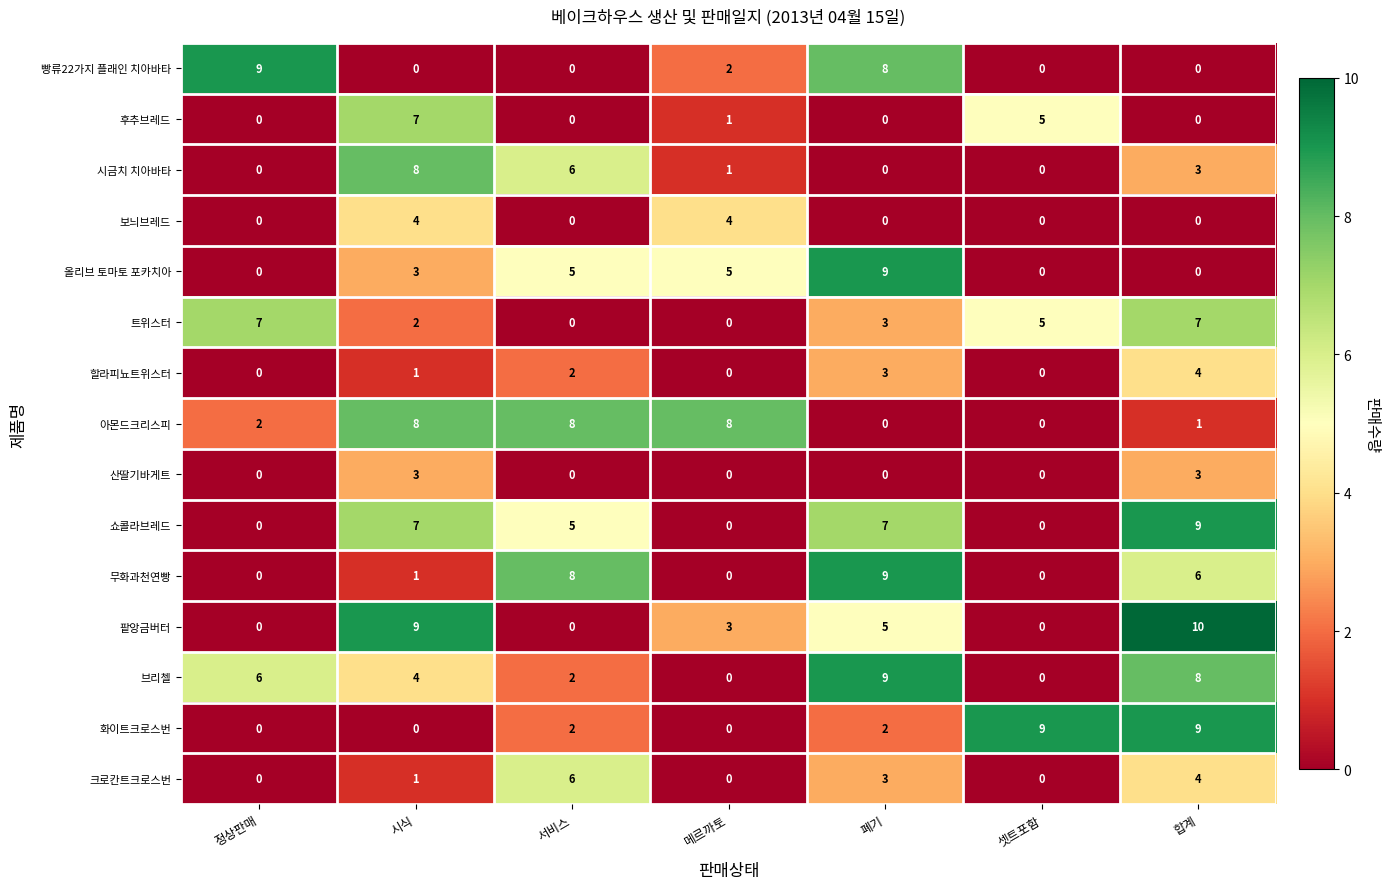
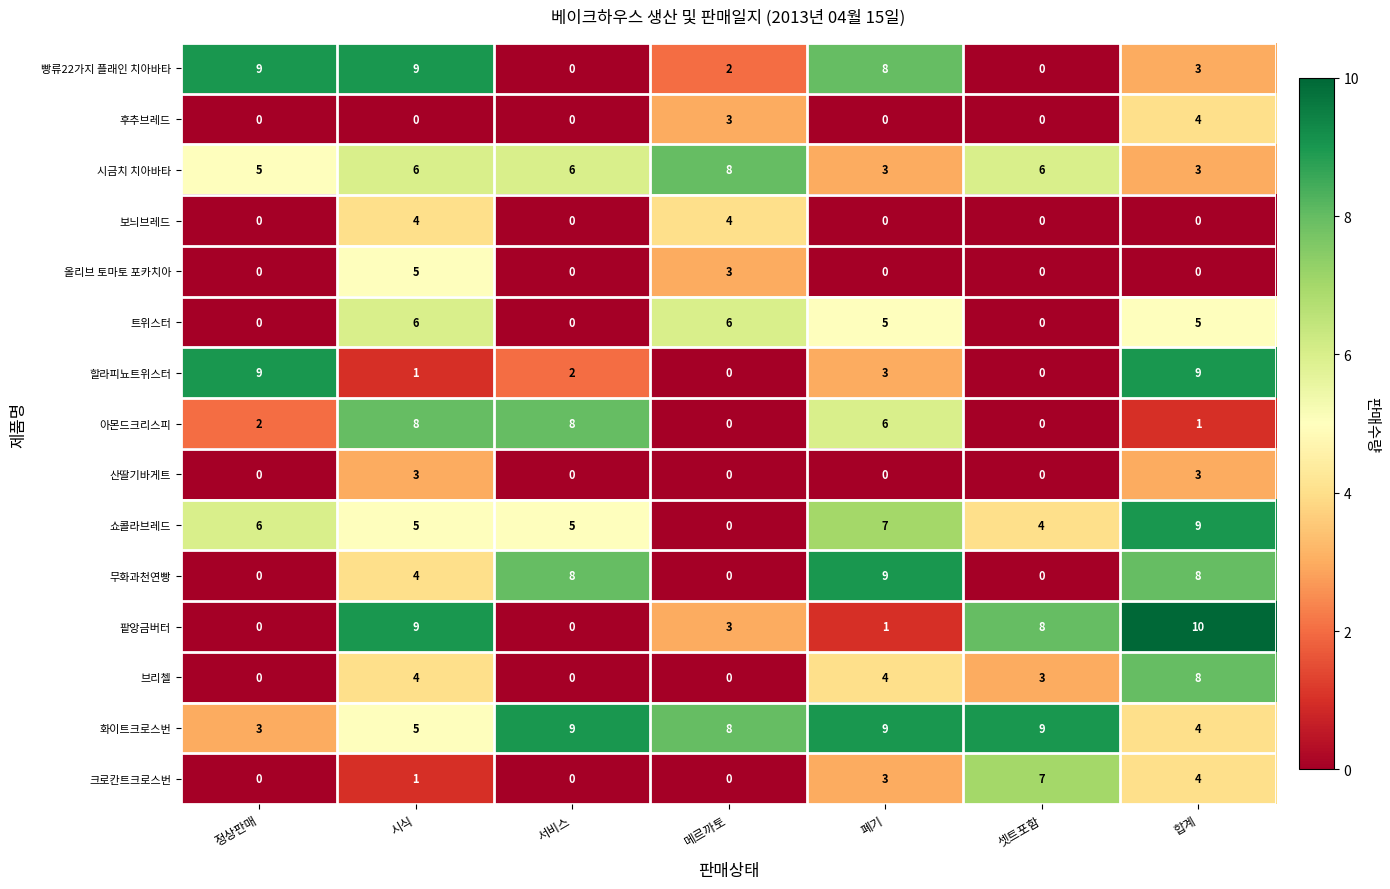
빵류22가지 플래인 치아바타, 시식: 0 -> 9
빵류22가지 플래인 치아바타, 합계: 0 -> 3
후추브레드, 시식: 7 -> 0
후추브레드, 메르까토: 1 -> 3
후추브레드, 셋트포함: 5 -> 0
후추브레드, 합계: 0 -> 4
시금치 치아바타, 정상판매: 0 -> 5
시금치 치아바타, 시식: 8 -> 6
시금치 치아바타, 메르까토: 1 -> 8
시금치 치아바타, 폐기: 0 -> 3
시금치 치아바타, 셋트포함: 0 -> 6
올리브 토마토 포카치아, 시식: 3 -> 5
올리브 토마토 포카치아, 서비스: 5 -> 0
올리브 토마토 포카치아, 메르까토: 5 -> 3
올리브 토마토 포카치아, 폐기: 9 -> 0
트위스터, 정상판매: 7 -> 0
트위스터, 시식: 2 -> 6
트위스터, 메르까토: 0 -> 6
트위스터, 폐기: 3 -> 5
트위스터, 셋트포함: 5 -> 0
트위스터, 합계: 7 -> 5
할라피뇨트위스터, 정상판매: 0 -> 9
할라피뇨트위스터, 합계: 4 -> 9
아몬드크리스피, 메르까토: 8 -> 0
아몬드크리스피, 폐기: 0 -> 6
쇼콜라브레드, 정상판매: 0 -> 6
쇼콜라브레드, 시식: 7 -> 5
쇼콜라브레드, 셋트포함: 0 -> 4
무화과천연빵, 시식: 1 -> 4
무화과천연빵, 합계: 6 -> 8
팥앙금버터, 폐기: 5 -> 1
팥앙금버터, 셋트포함: 0 -> 8
브리첼, 정상판매: 6 -> 0
브리첼, 서비스: 2 -> 0
브리첼, 폐기: 9 -> 4
브리첼, 셋트포함: 0 -> 3
화이트크로스번, 정상판매: 0 -> 3
화이트크로스번, 시식: 0 -> 5
화이트크로스번, 서비스: 2 -> 9
화이트크로스번, 메르까토: 0 -> 8
화이트크로스번, 폐기: 2 -> 9
화이트크로스번, 합계: 9 -> 4
크로칸트크로스번, 서비스: 6 -> 0
크로칸트크로스번, 셋트포함: 0 -> 7
